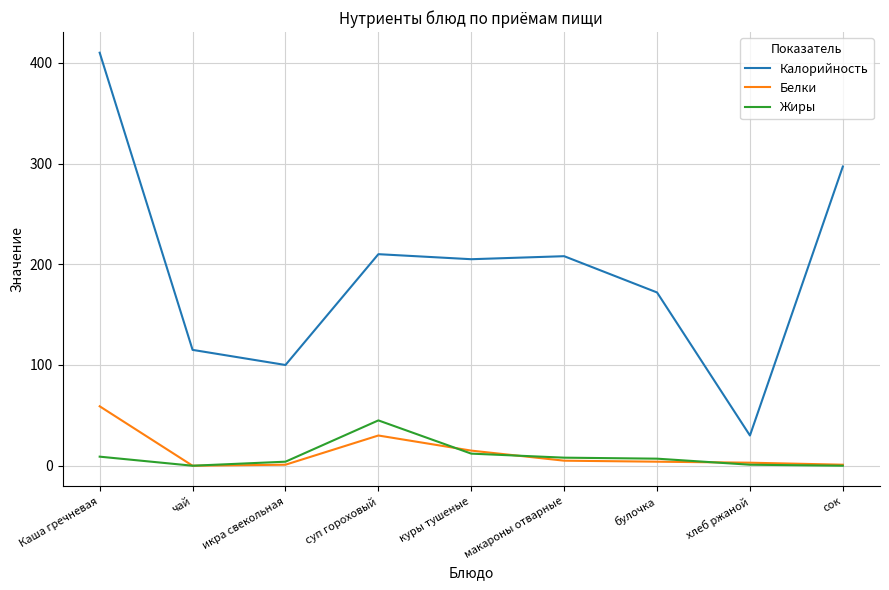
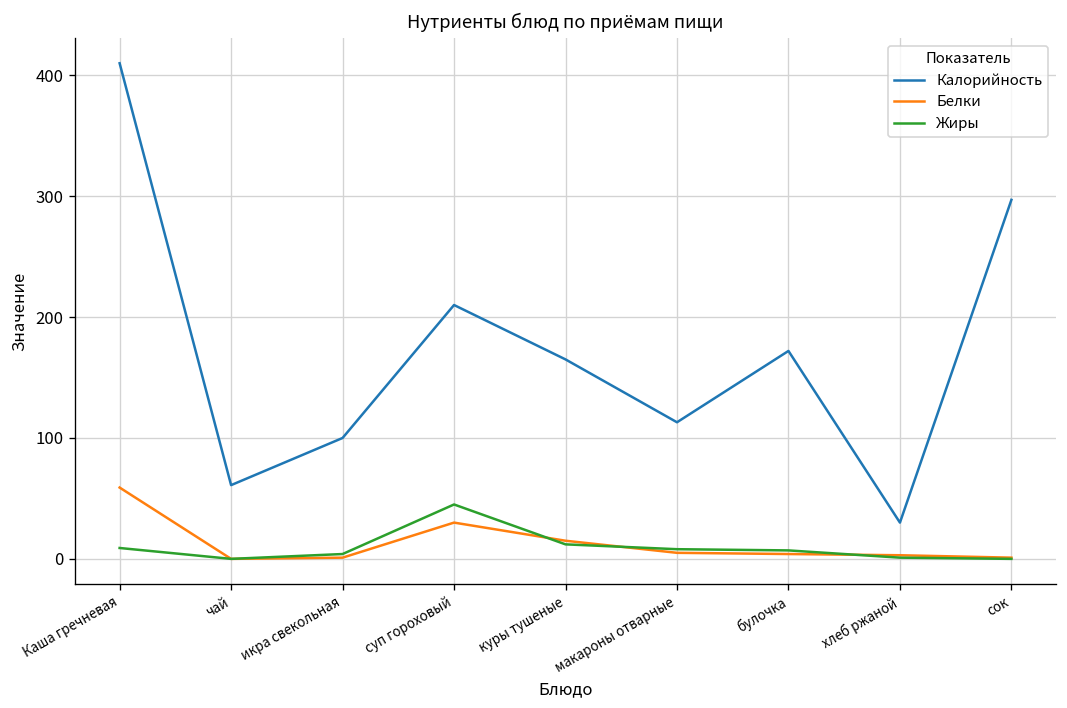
Калорийность, чай: 115 -> 61
Калорийность, куры тушеные: 205 -> 165
Калорийность, макароны отварные: 208 -> 113
